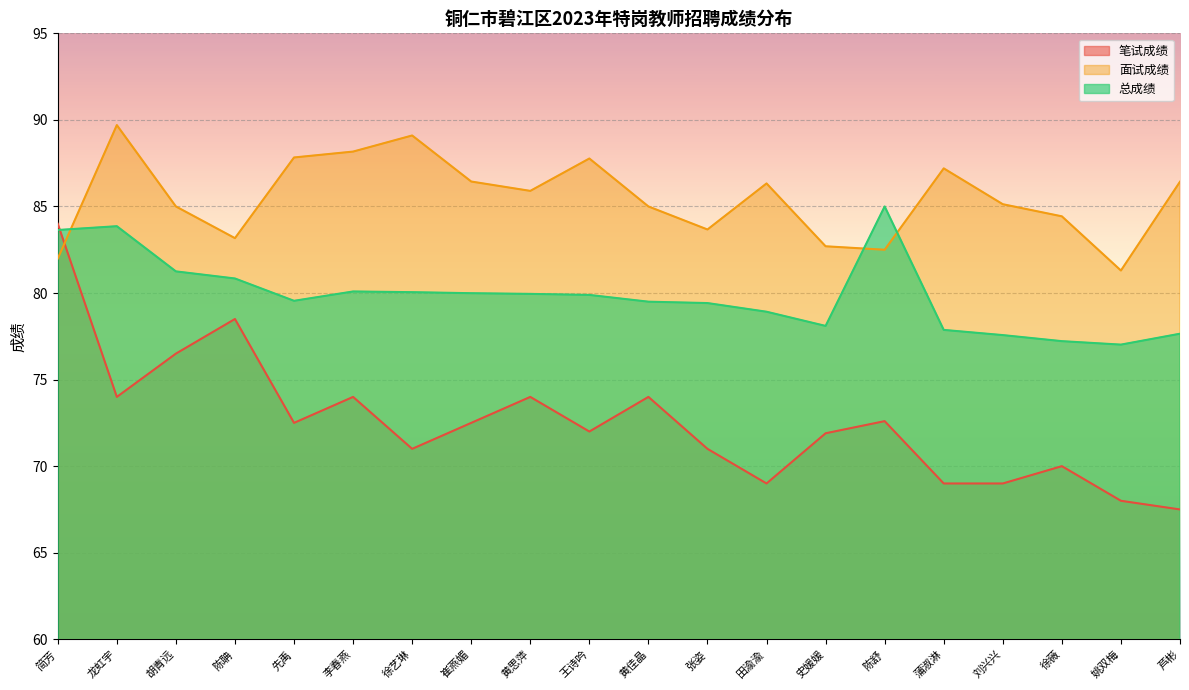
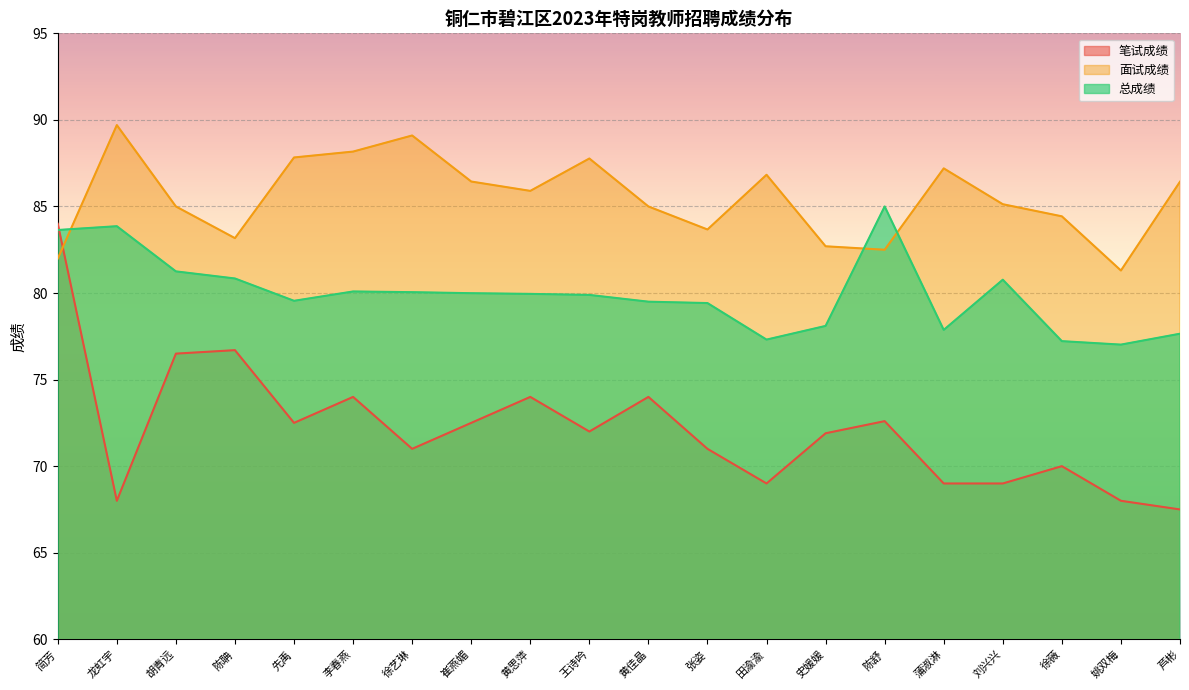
笔试成绩, 龙虹宇: 74 -> 68
笔试成绩, 陈聃: 78.5 -> 76.7
面试成绩, 田渝渝: 86.3 -> 86.8
总成绩, 田渝渝: 78.9 -> 77.3
总成绩, 刘兴兴: 77.6 -> 80.8
